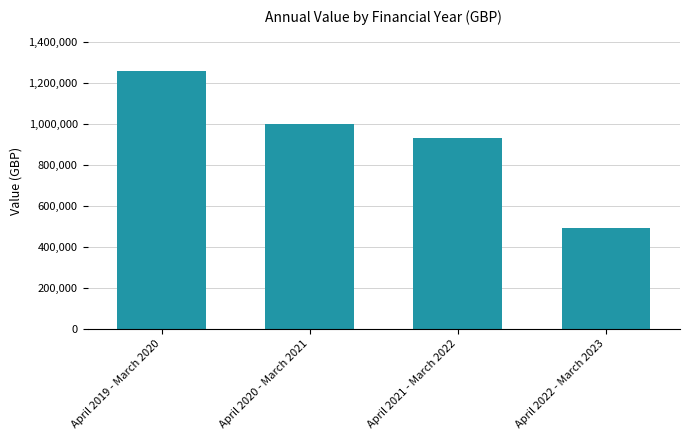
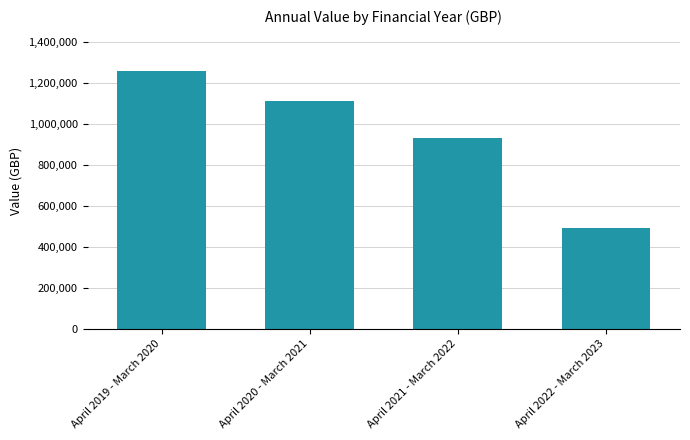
April 2020 - March 2021: 1,000,000 -> 1,110,000
